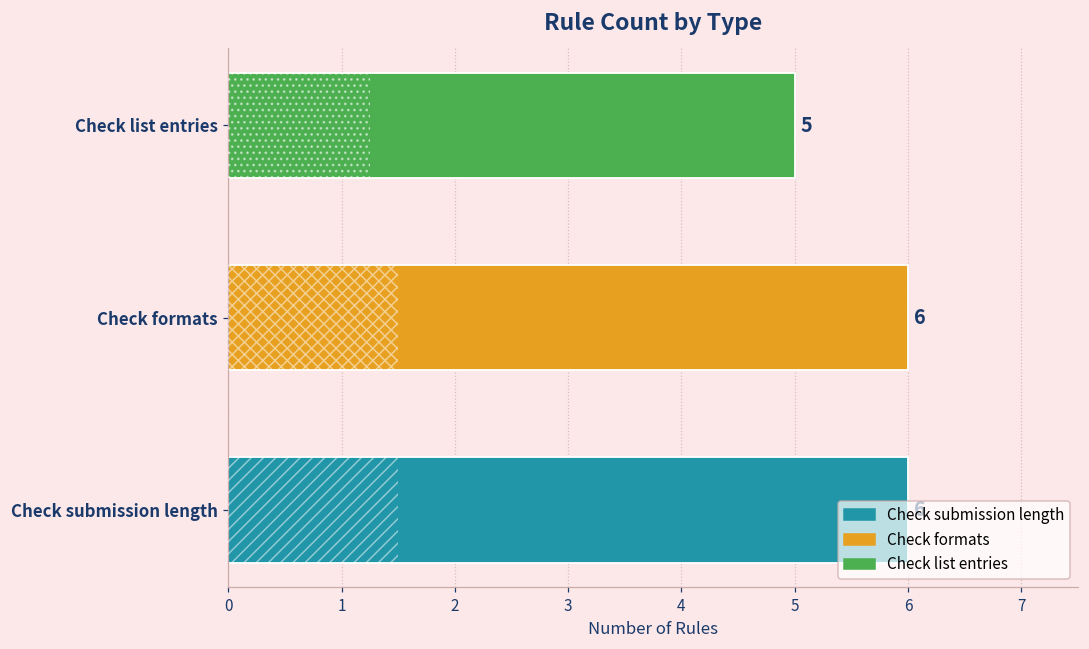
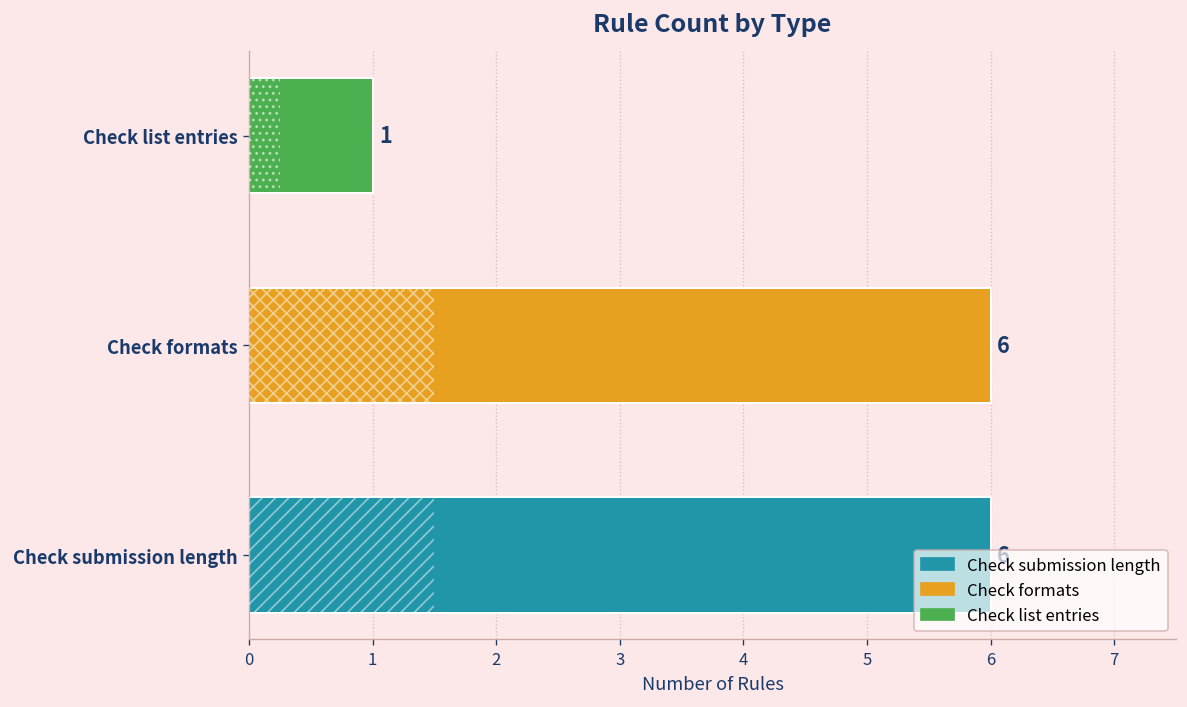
Check list entries: 5 -> 1
